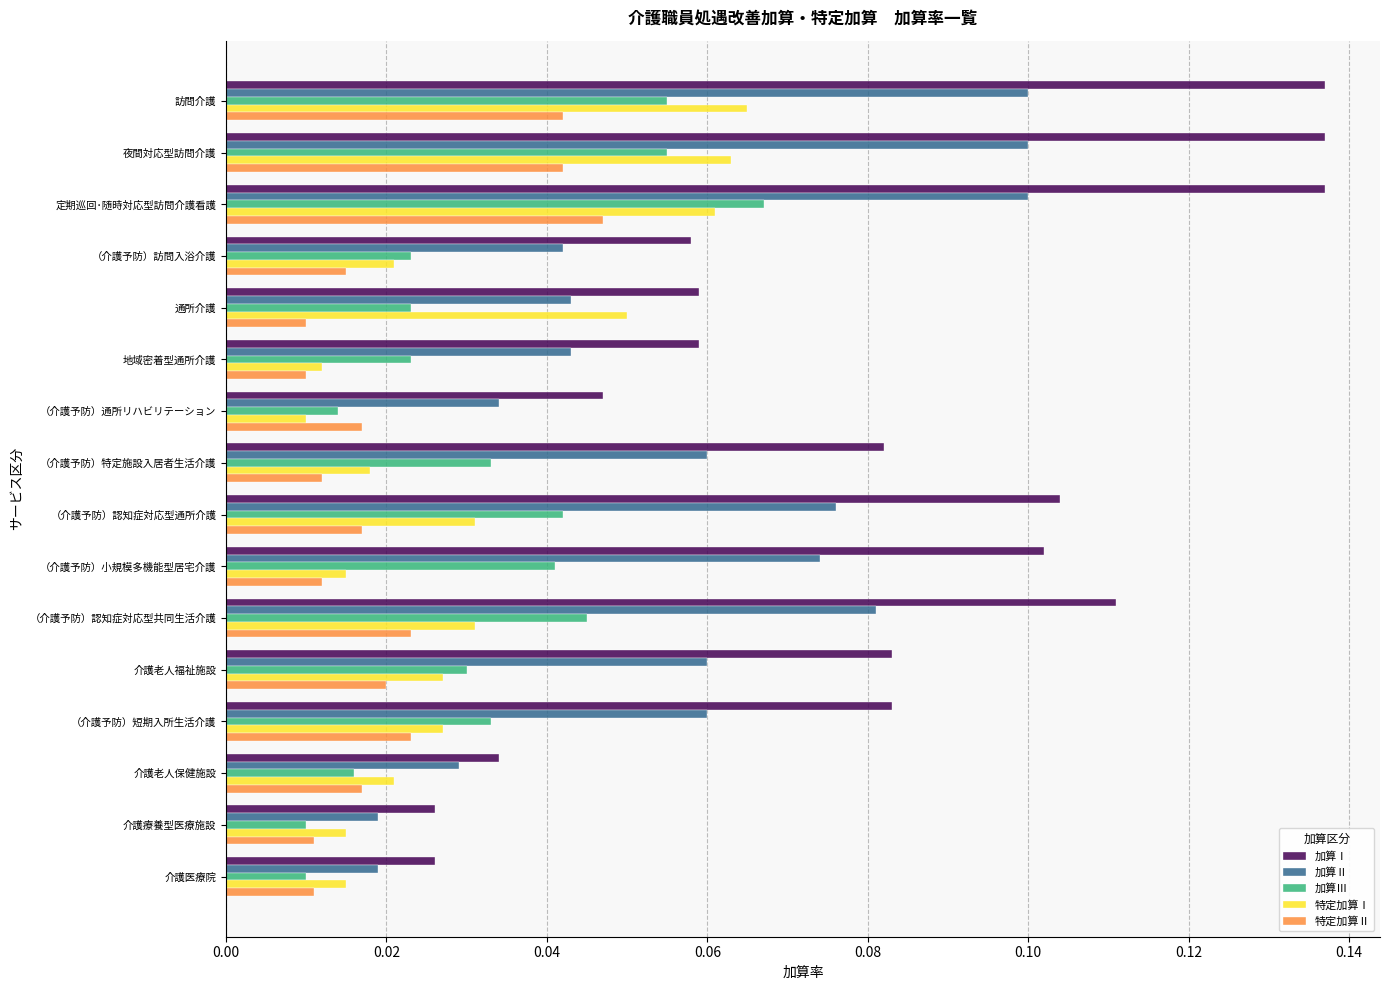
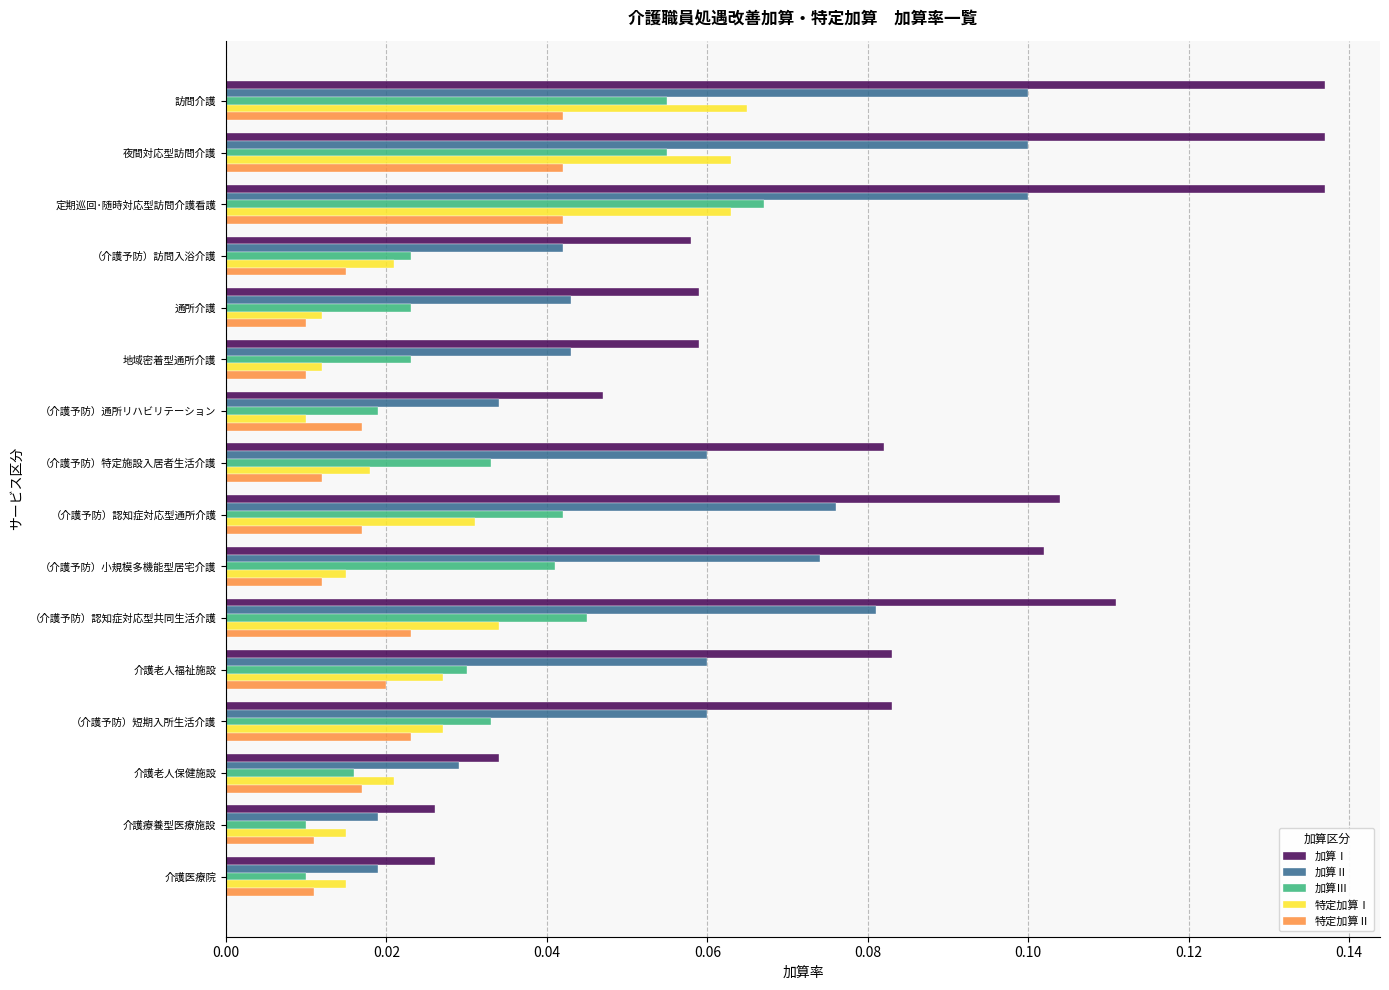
特定加算Ⅰ, 定期巡回･随時対応型訪問介護看護: 0.061 -> 0.063
特定加算Ⅱ, 定期巡回･随時対応型訪問介護看護: 0.047 -> 0.042
特定加算Ⅰ, 通所介護: 0.050 -> 0.012
加算Ⅲ, （介護予防）通所リハビリテーション: 0.014 -> 0.019
特定加算Ⅰ, （介護予防）認知症対応型共同生活介護: 0.031 -> 0.034
